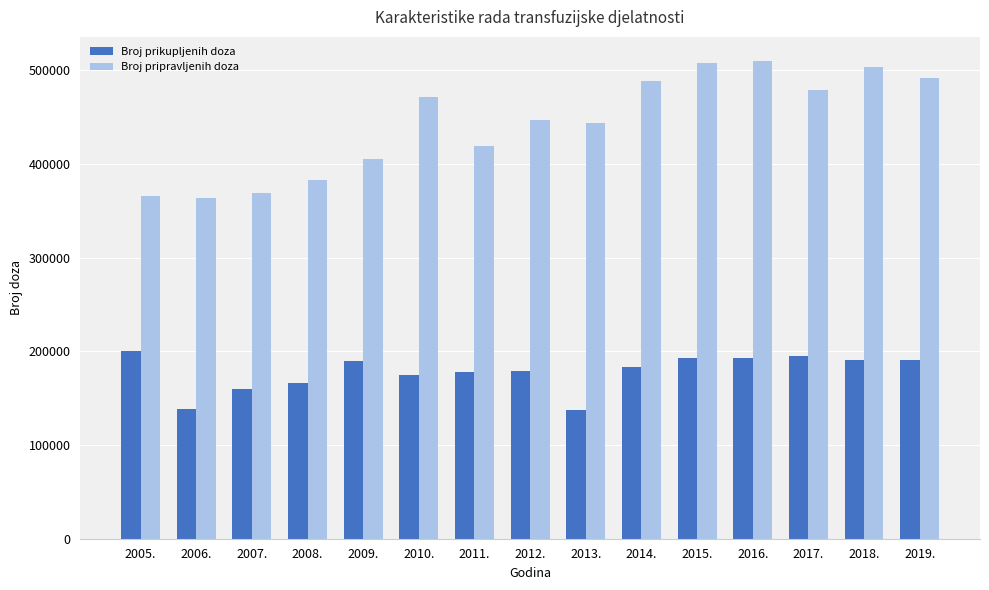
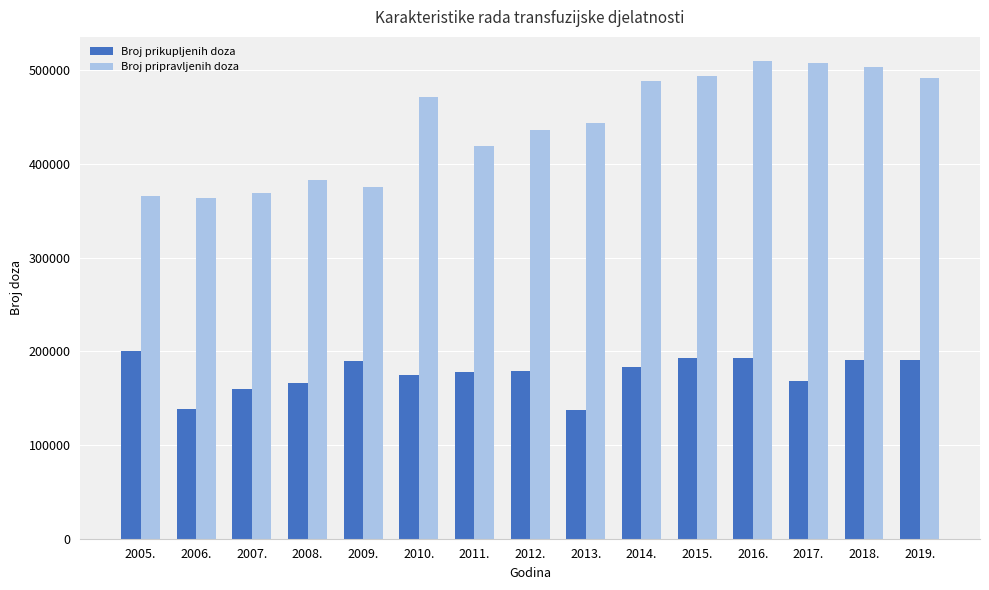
Broj pripravljenih doza, 2009.: 410000 -> 380000
Broj pripravljenih doza, 2012.: 450000 -> 440000
Broj pripravljenih doza, 2015.: 510000 -> 490000
Broj prikupljenih doza, 2017.: 190000 -> 170000
Broj pripravljenih doza, 2017.: 480000 -> 510000
